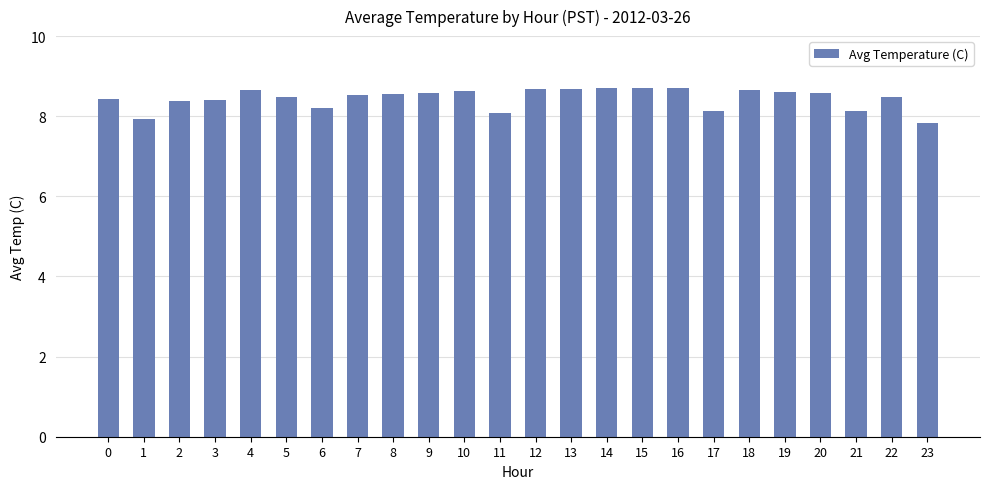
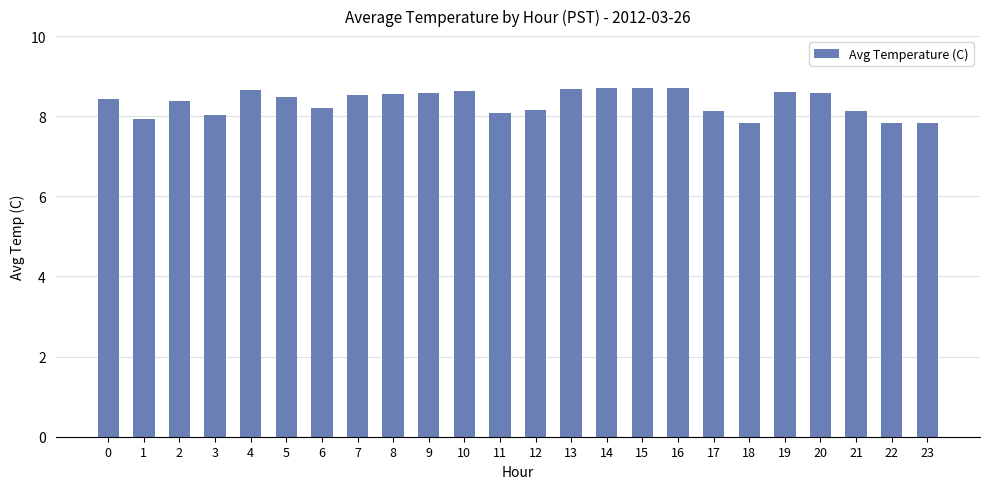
3: 8.4 -> 8.0
12: 8.7 -> 8.2
18: 8.7 -> 7.8
22: 8.5 -> 7.8
